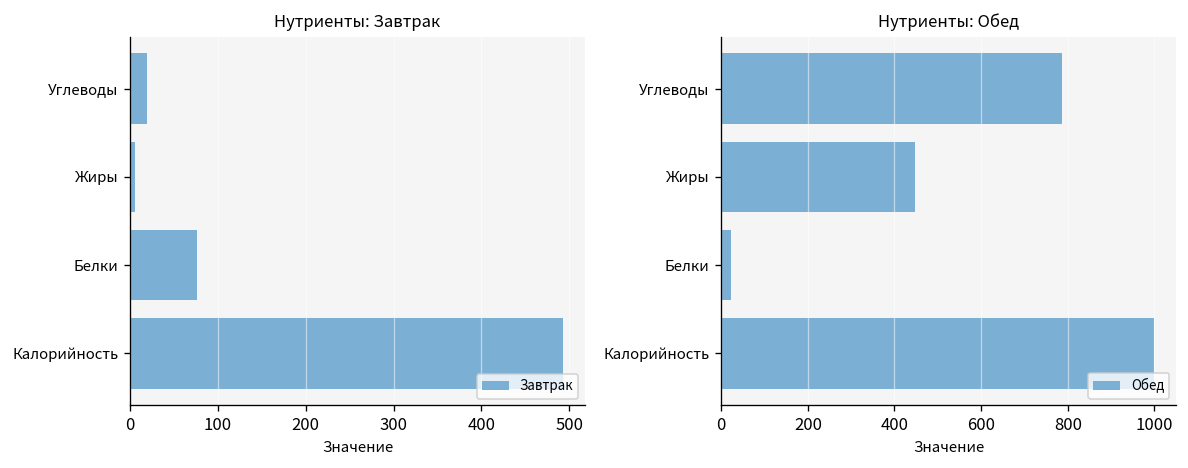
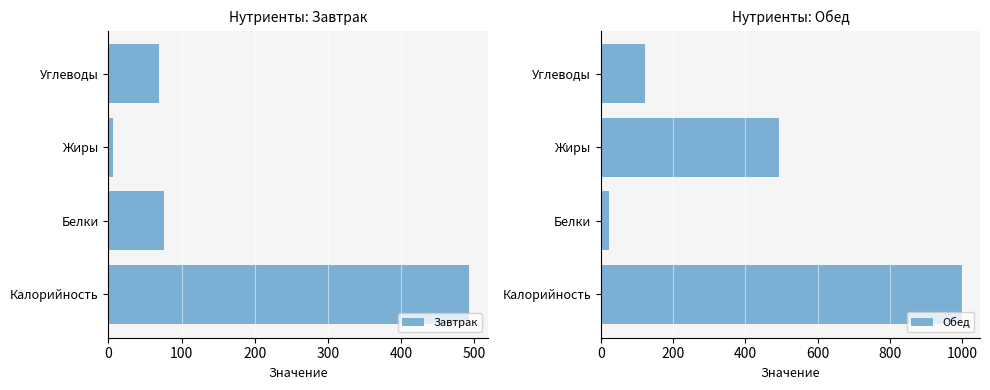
Нутриенты: Завтрак, Углеводы: 20 -> 70
Нутриенты: Обед, Углеводы: 790 -> 120
Нутриенты: Обед, Жиры: 450 -> 490
